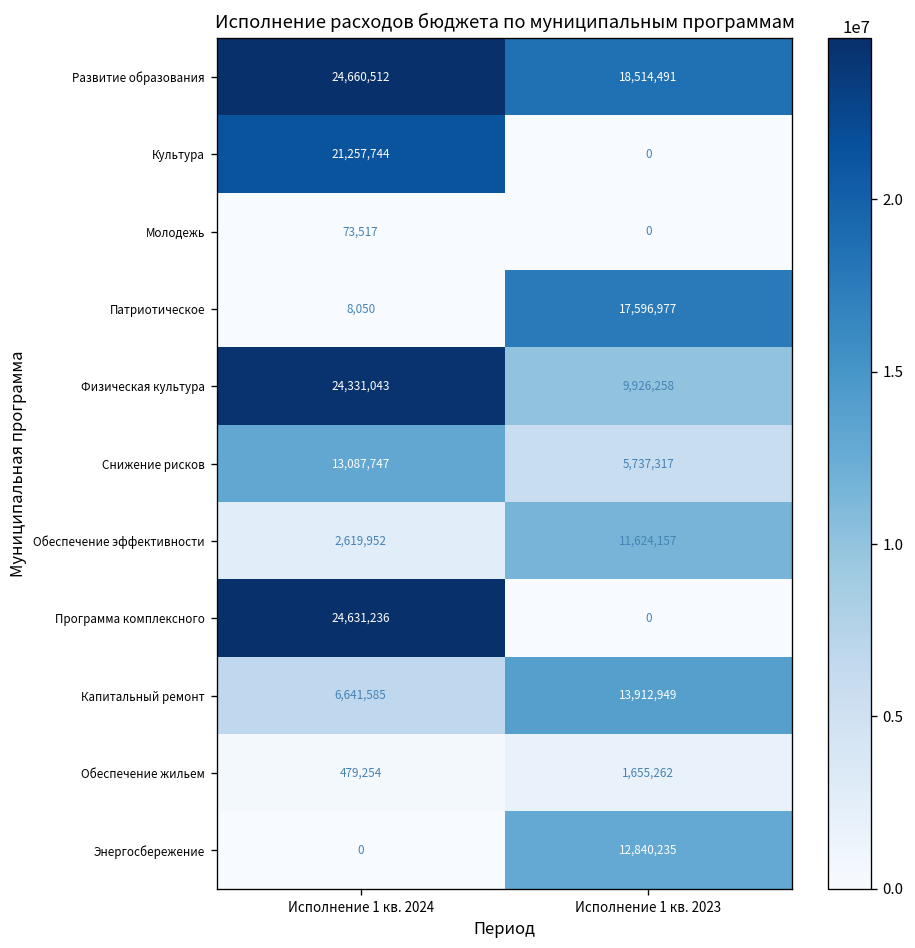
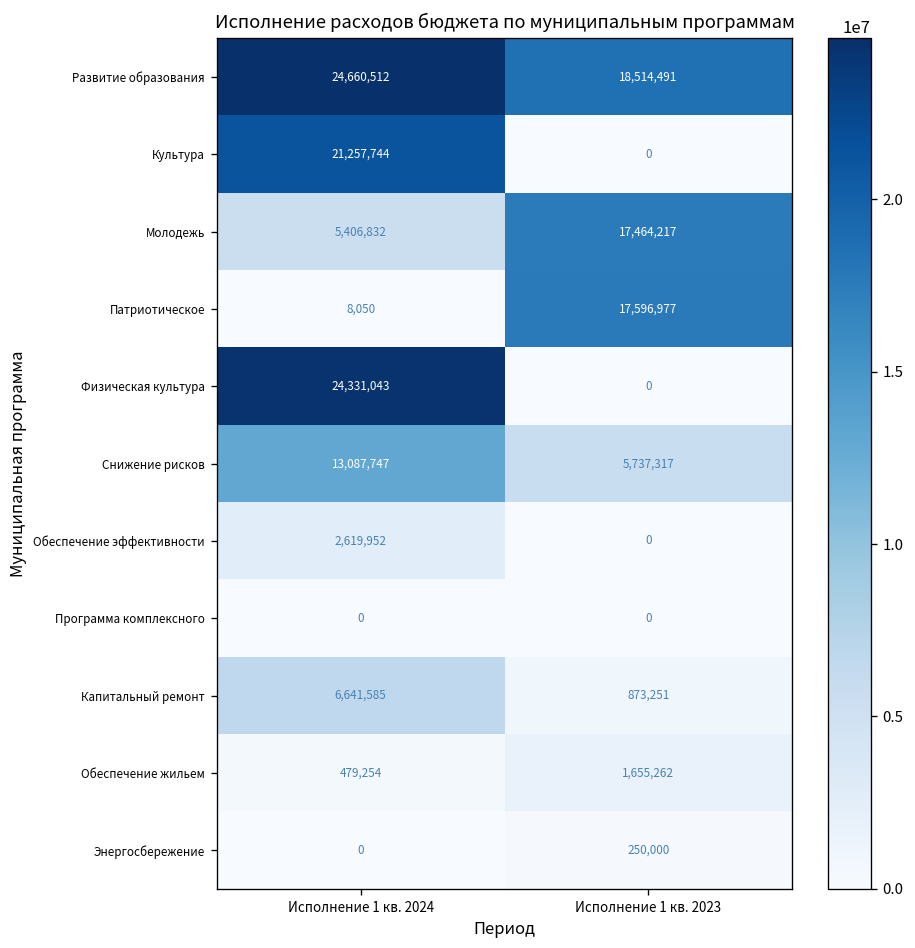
Молодежь, Исполнение 1 кв. 2024: 73,517 -> 5,406,832
Молодежь, Исполнение 1 кв. 2023: 0 -> 17,464,217
Физическая культура, Исполнение 1 кв. 2023: 9,926,258 -> 0
Обеспечение эффективности, Исполнение 1 кв. 2023: 11,624,157 -> 0
Программа комплексного, Исполнение 1 кв. 2024: 24,631,236 -> 0
Капитальный ремонт, Исполнение 1 кв. 2023: 13,912,949 -> 873,251
Энергосбережение, Исполнение 1 кв. 2023: 12,840,235 -> 250,000
